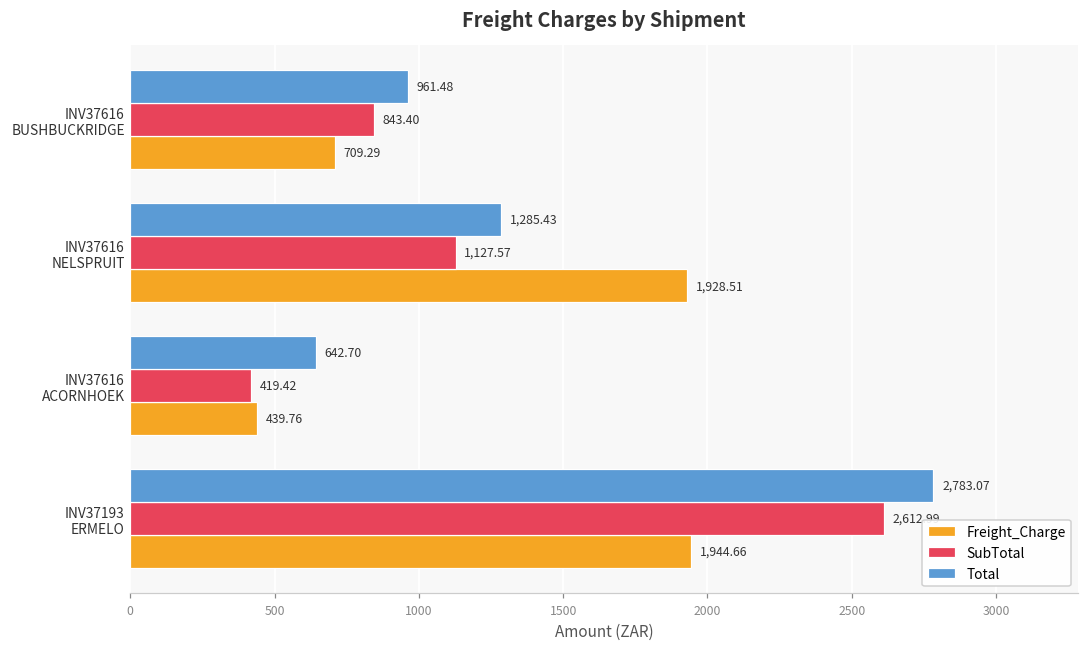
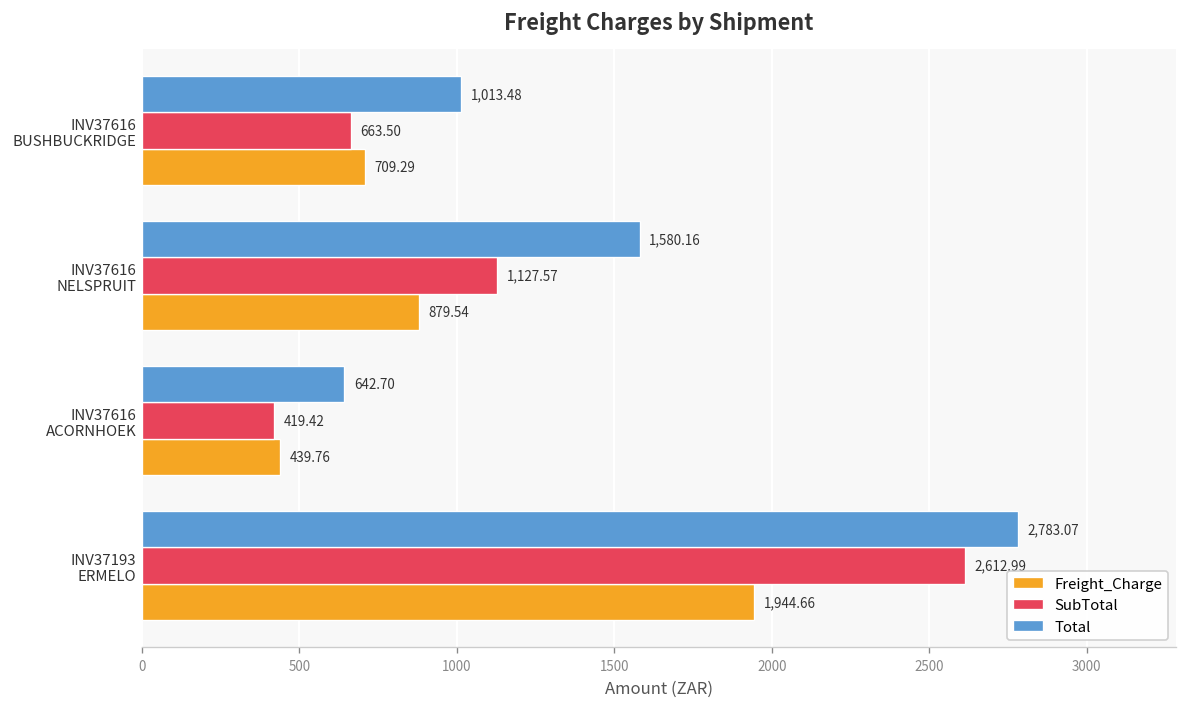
Total, INV37616 BUSHBUCKRIDGE: 961.48 -> 1,013.48
SubTotal, INV37616 BUSHBUCKRIDGE: 843.40 -> 663.50
Total, INV37616 NELSPRUIT: 1,285.43 -> 1,580.16
Freight_Charge, INV37616 NELSPRUIT: 1,928.51 -> 879.54
